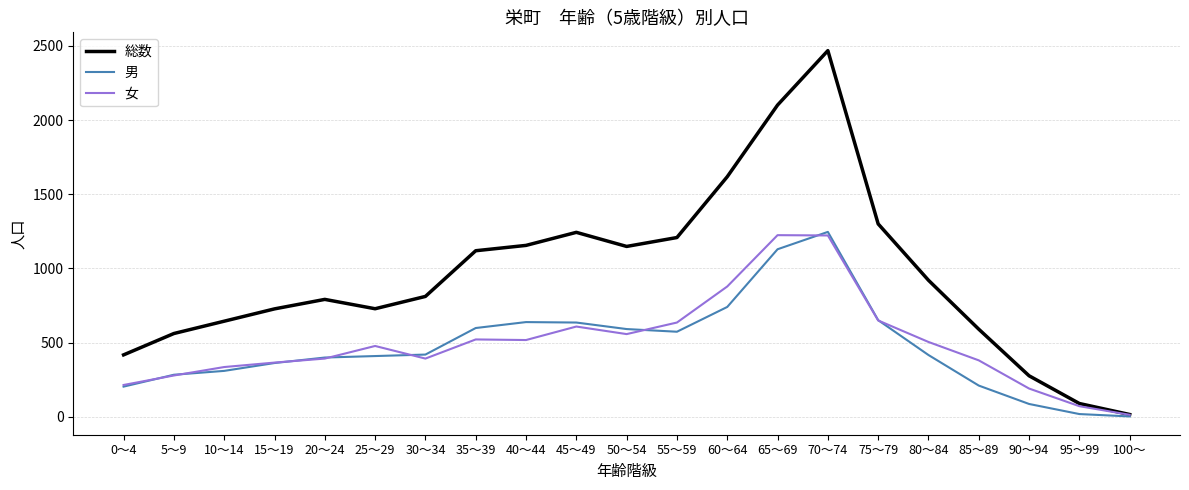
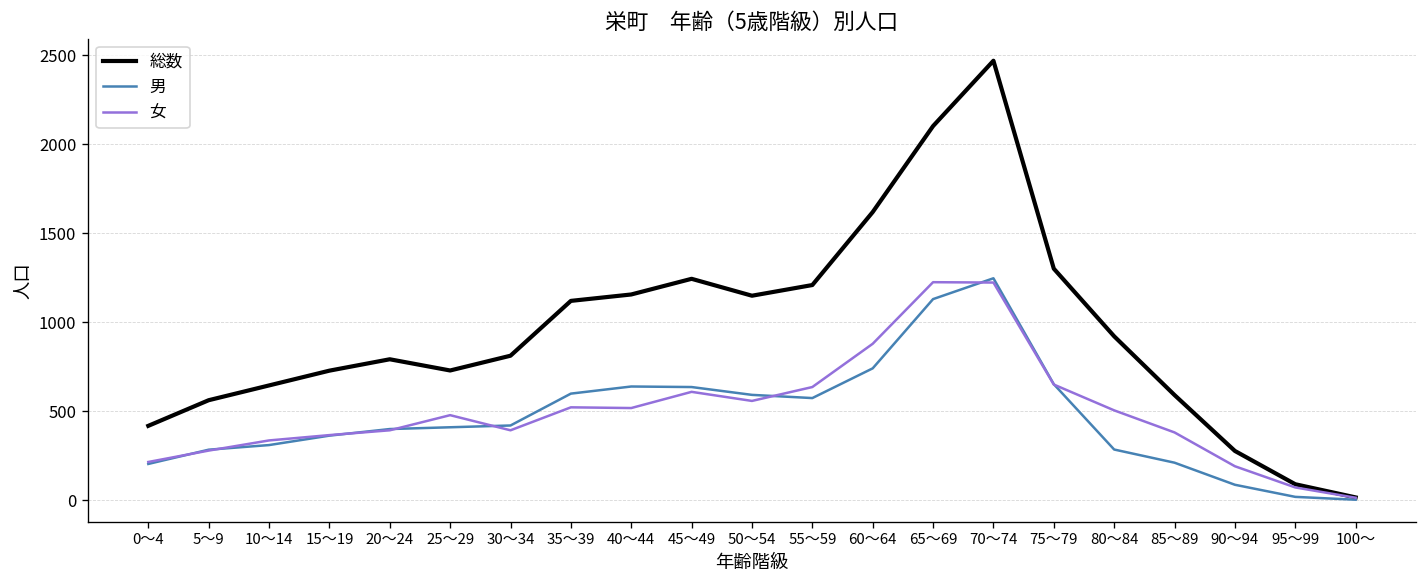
男, 80～84: 420 -> 280
